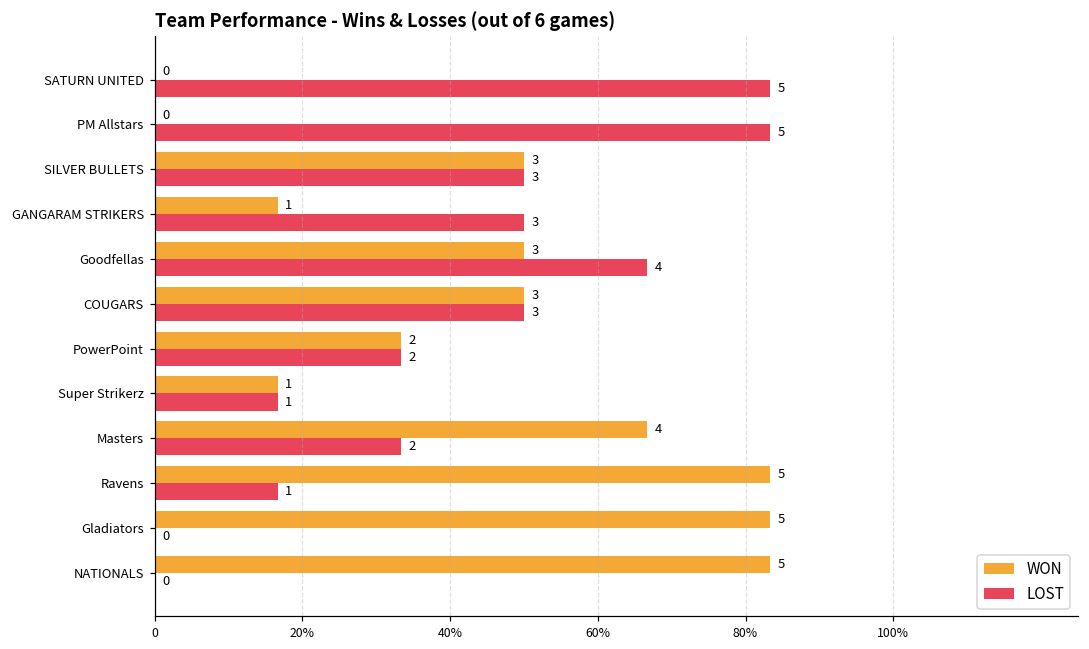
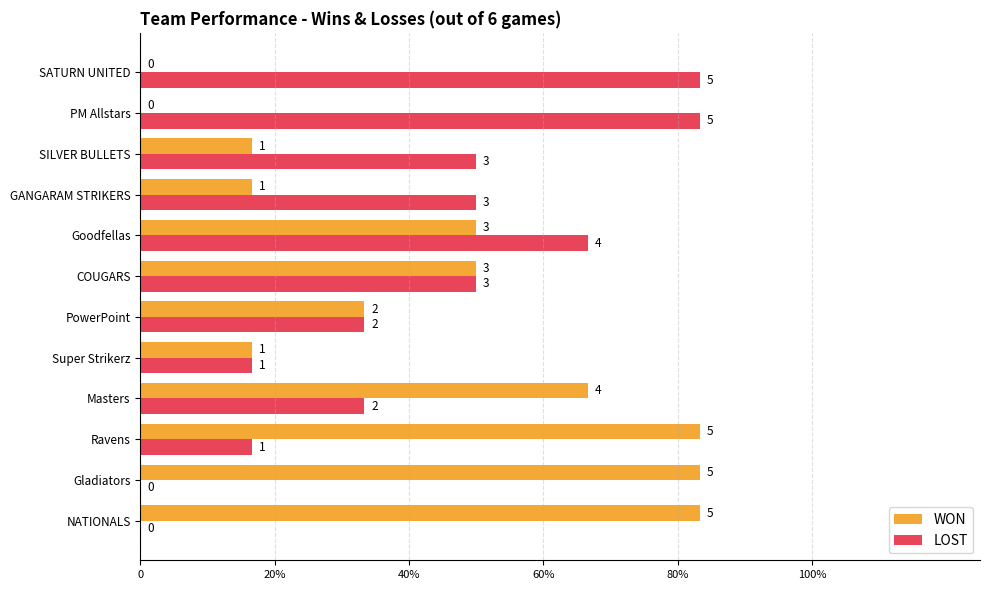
WON, SILVER BULLETS: 3 -> 1
